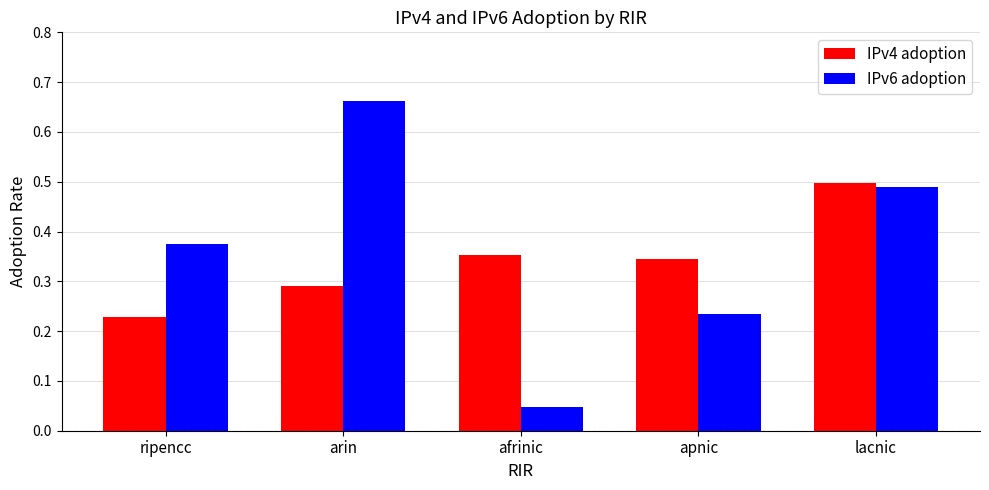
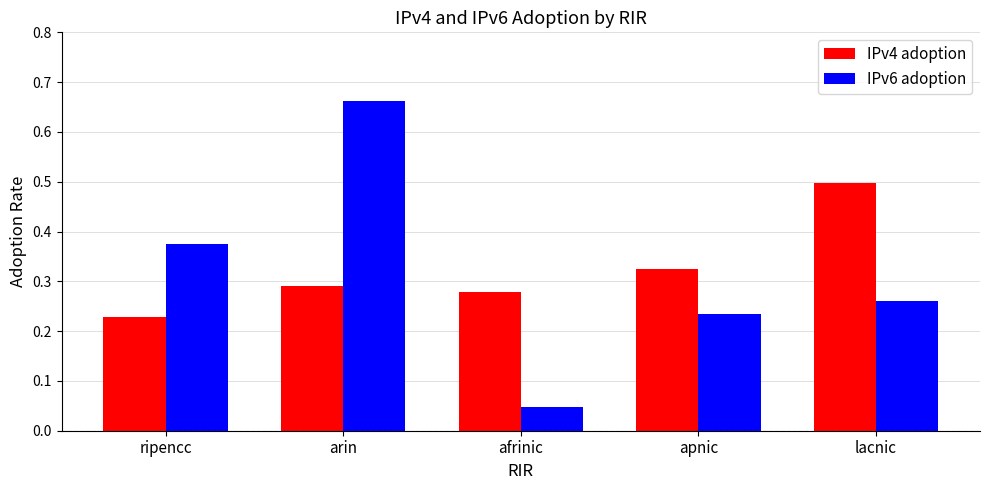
IPv4 adoption, afrinic: 0.35 -> 0.28
IPv4 adoption, apnic: 0.34 -> 0.32
IPv6 adoption, lacnic: 0.49 -> 0.26
